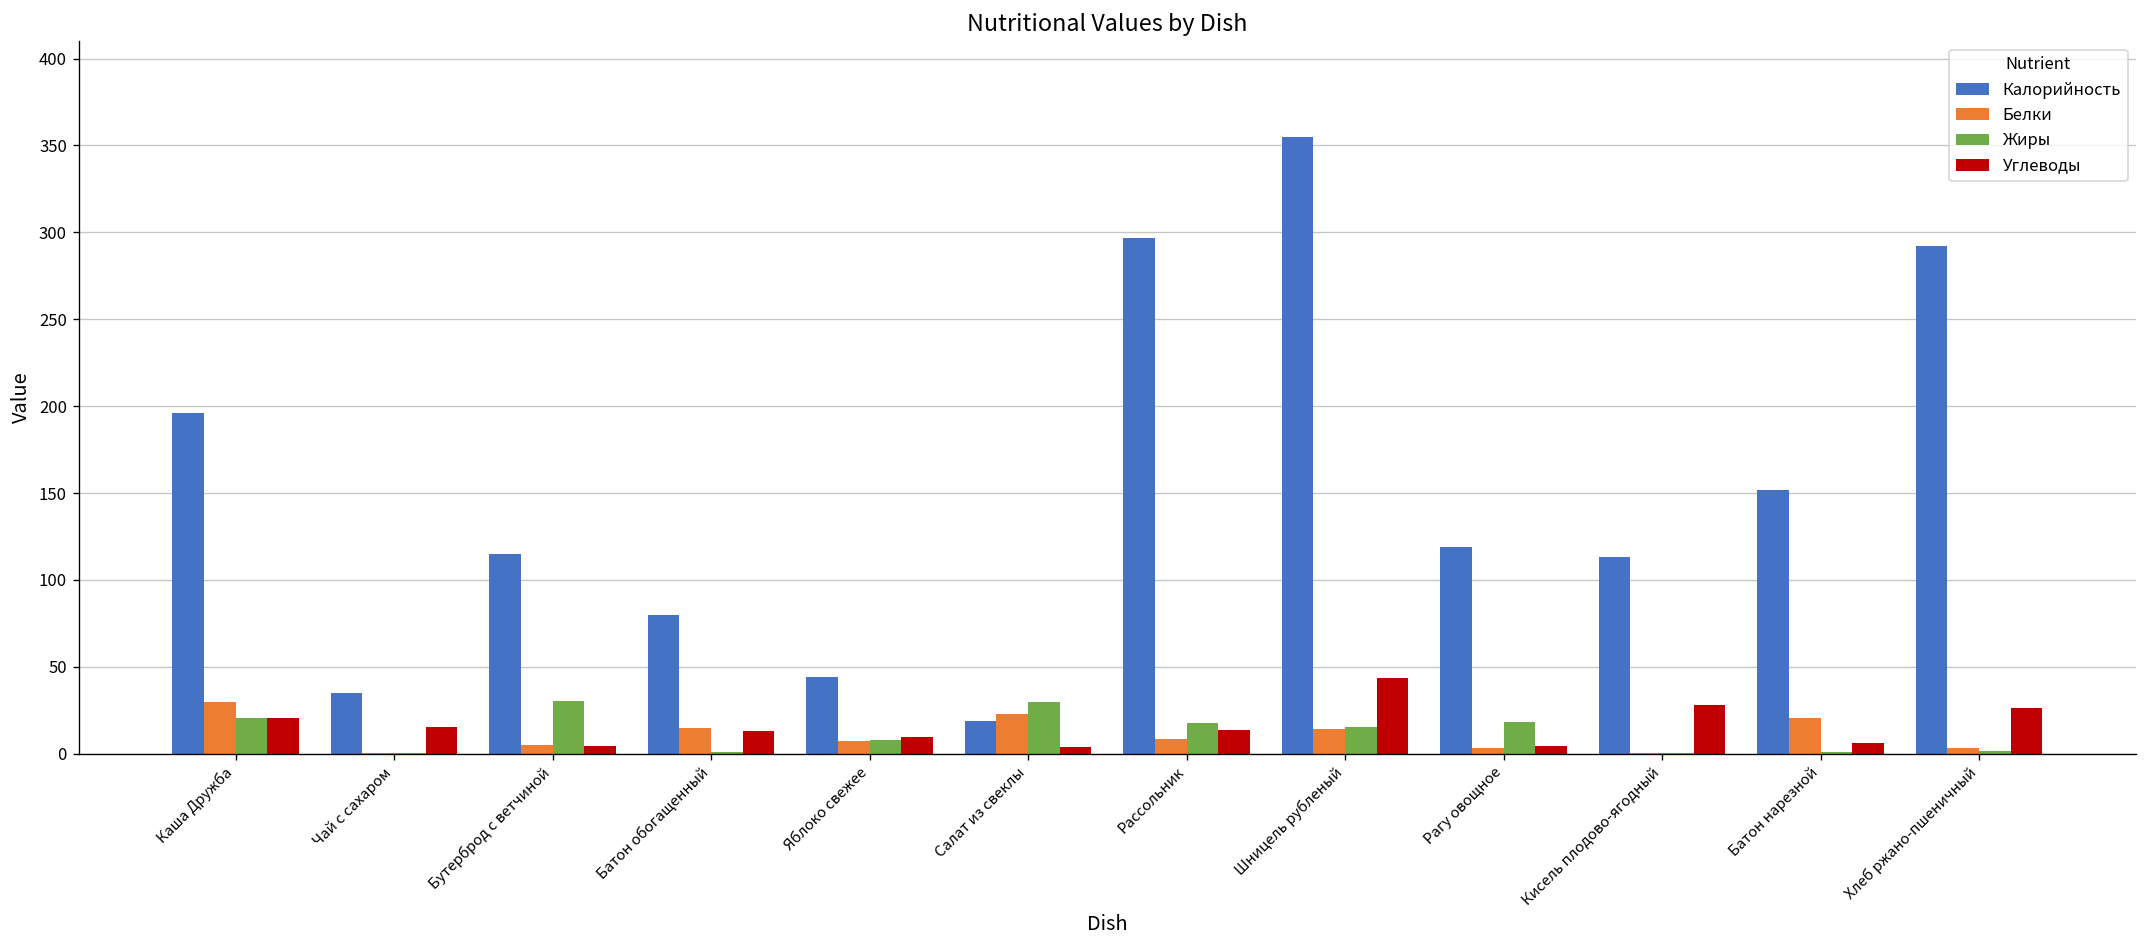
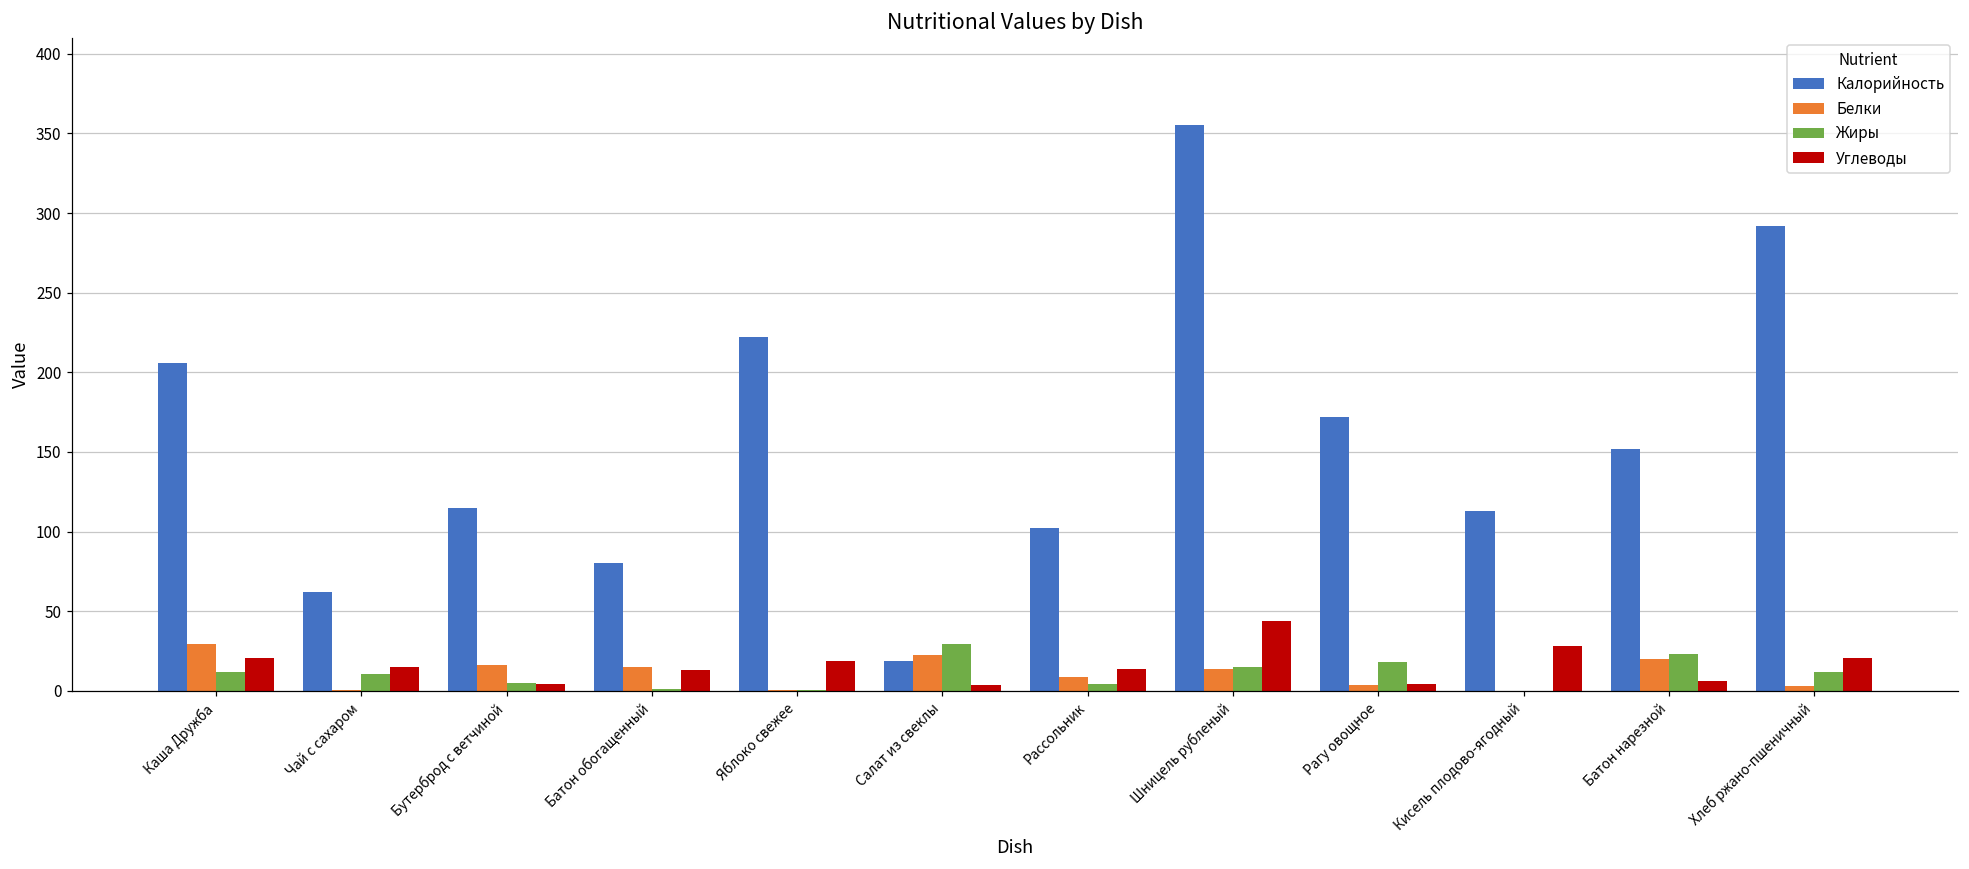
Калорийность, Каша Дружба: 196 -> 206
Жиры, Каша Дружба: 20 -> 12
Калорийность, Чай с сахаром: 35 -> 62
Жиры, Чай с сахаром: 0 -> 10
Белки, Бутерброд с ветчиной: 5 -> 17
Жиры, Бутерброд с ветчиной: 30 -> 5
Калорийность, Яблоко свежее: 44 -> 222
Белки, Яблоко свежее: 7 -> 0
Жиры, Яблоко свежее: 8 -> 0
Углеводы, Яблоко свежее: 10 -> 19
Калорийность, Рассольник: 297 -> 102
Жиры, Рассольник: 18 -> 4
Калорийность, Рагу овощное: 119 -> 172
Жиры, Батон нарезной: 1 -> 23
Жиры, Хлеб ржано-пшеничный: 2 -> 12
Углеводы, Хлеб ржано-пшеничный: 26 -> 20
